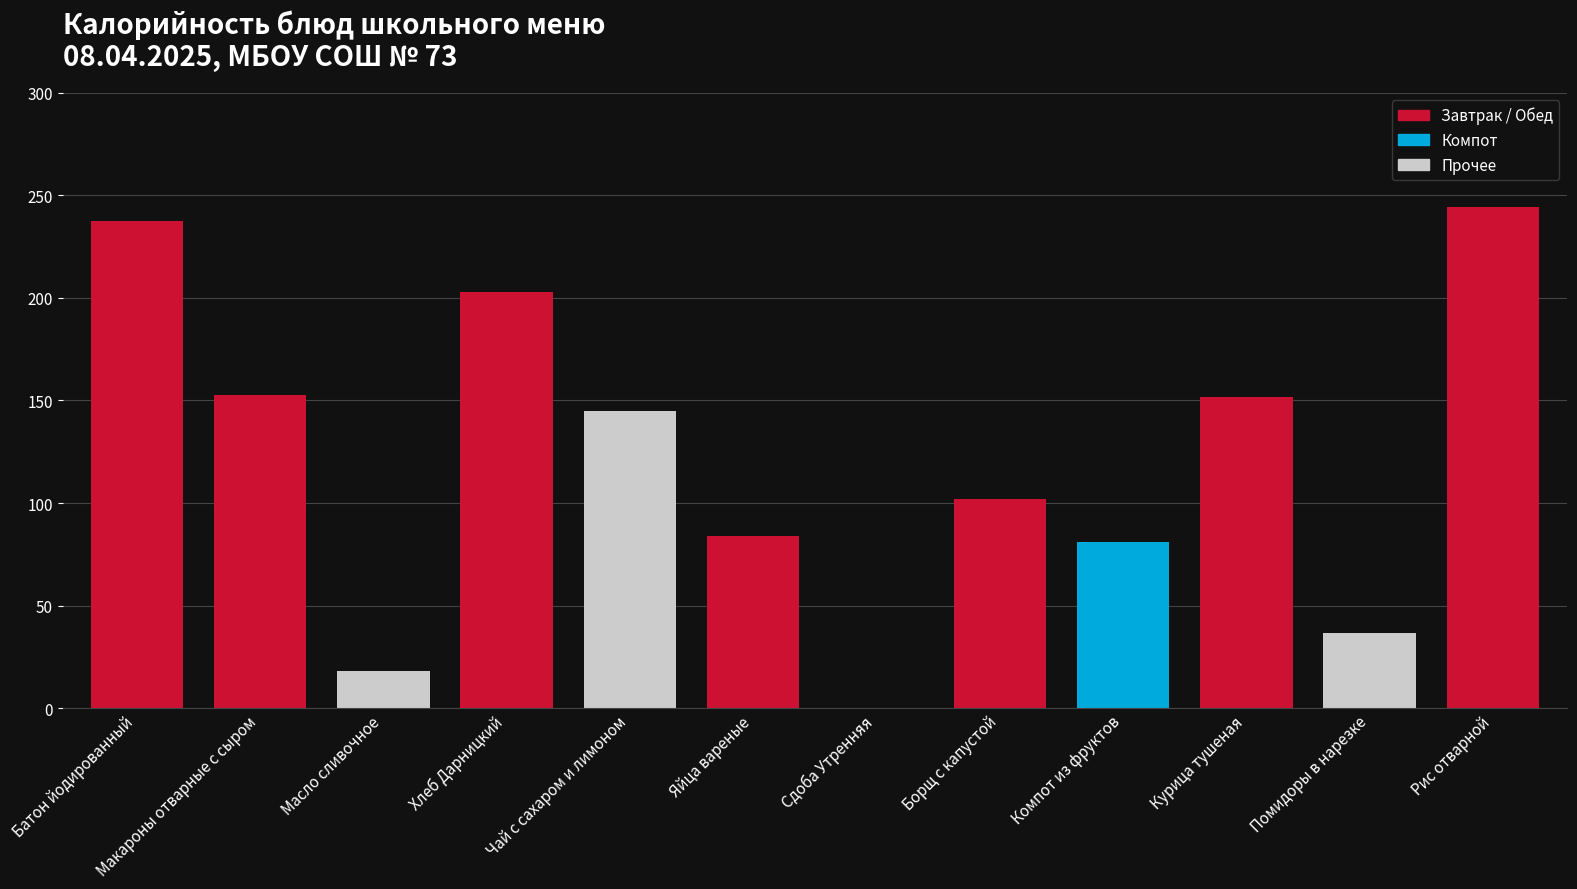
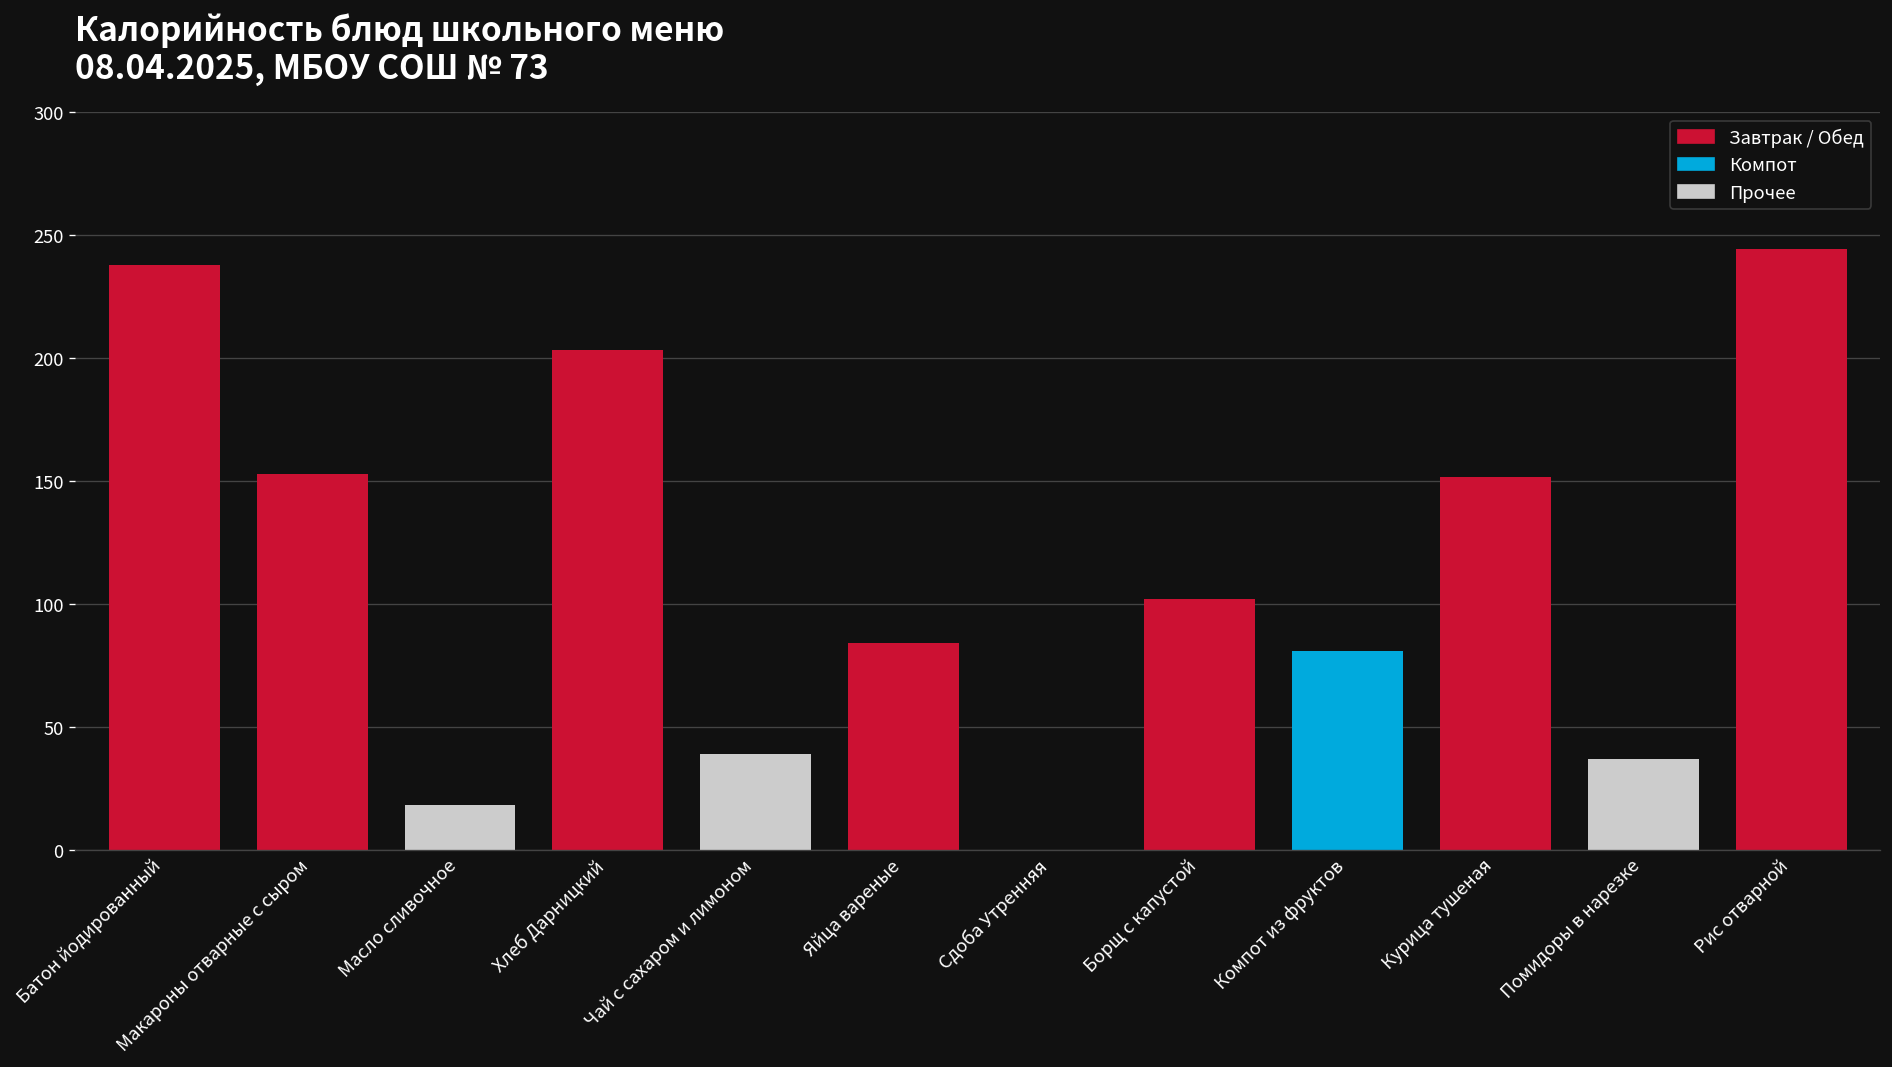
Чай с сахаром и лимоном: 145 -> 39
